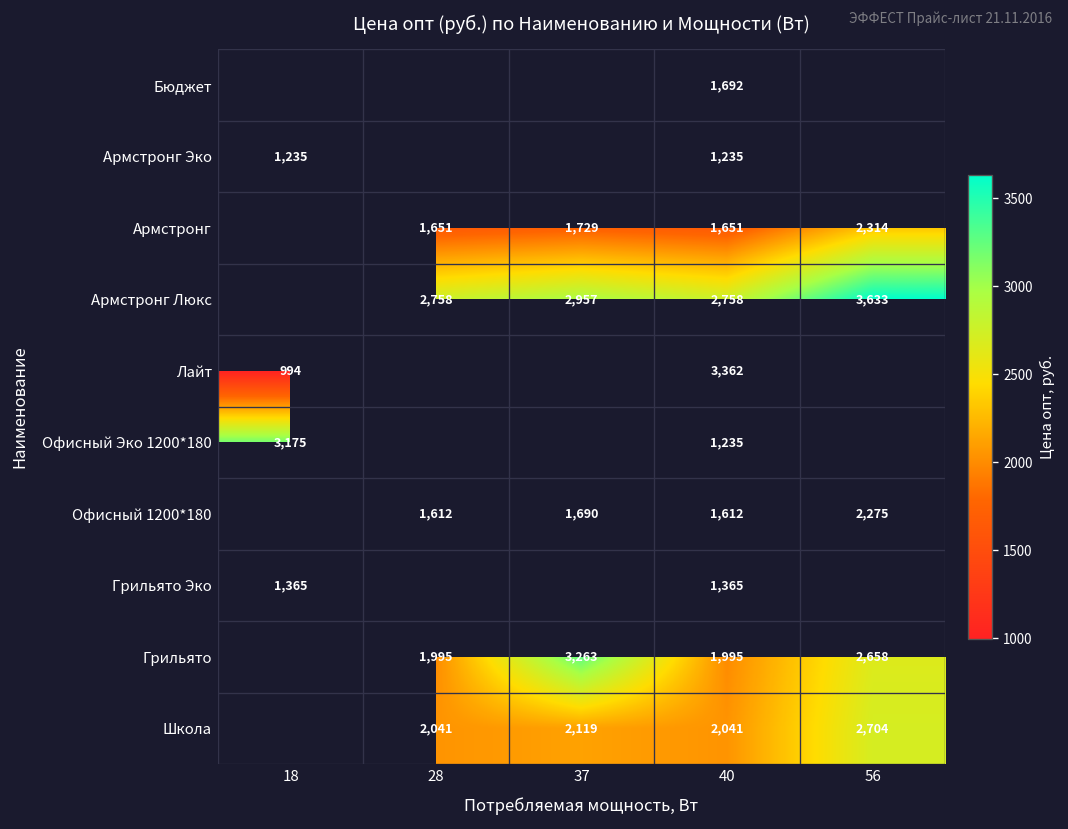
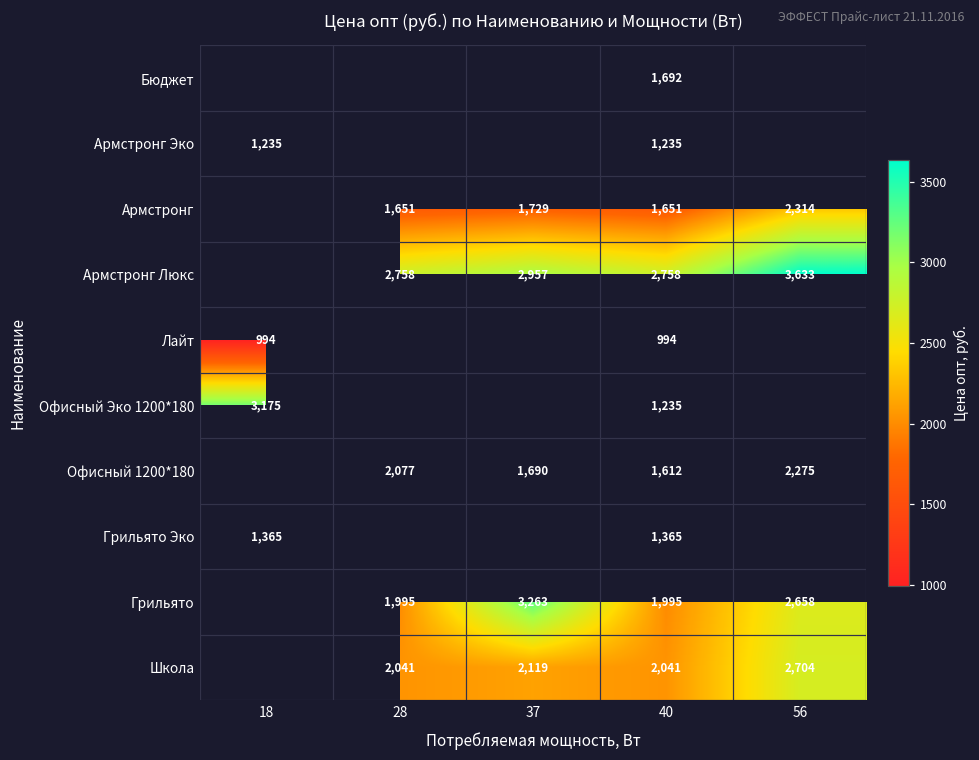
Лайт, 40: 3,362 -> 994
Офисный 1200*180, 28: 1,612 -> 2,077
